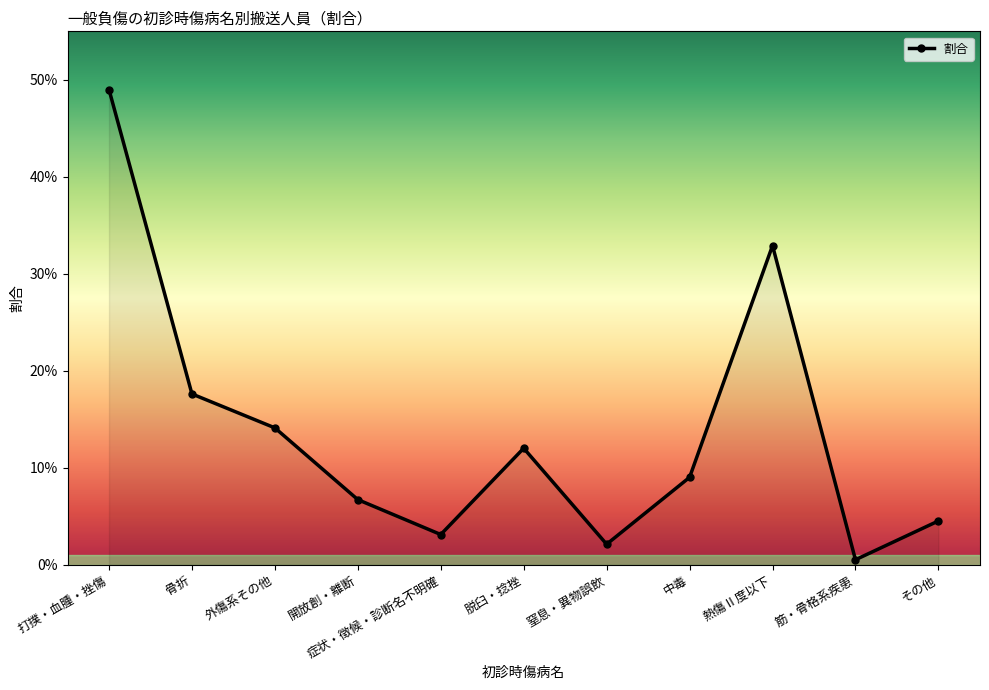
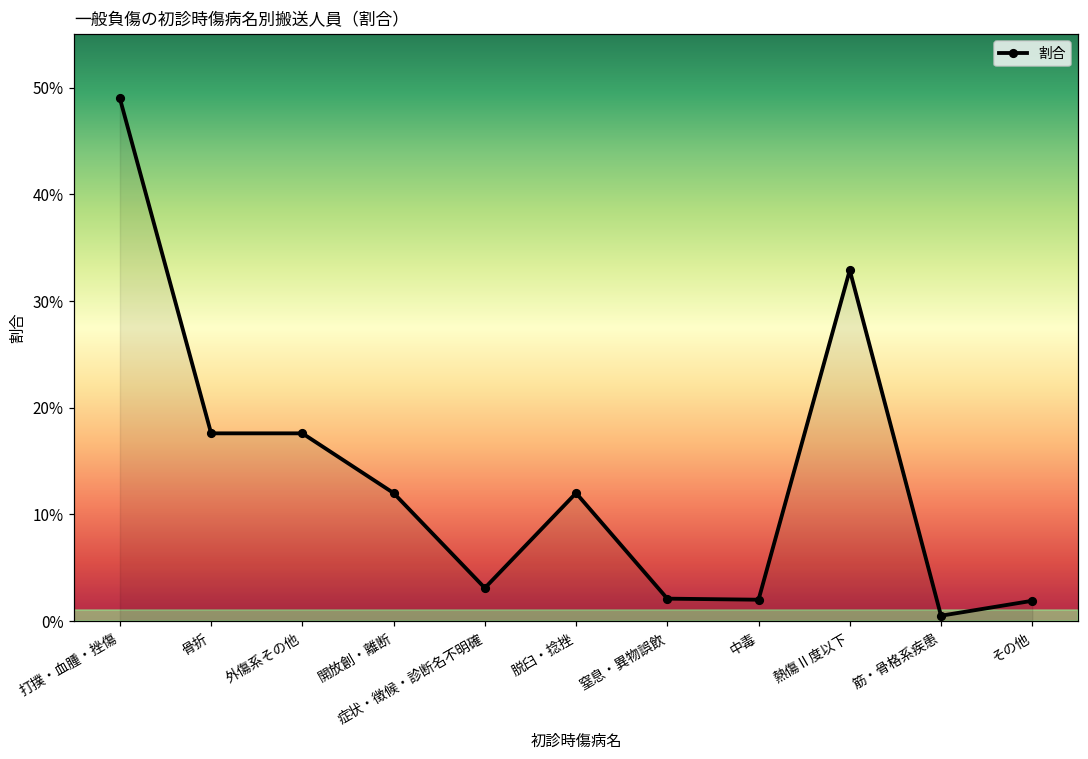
外傷系その他: 14% -> 18%
開放創・離断: 7% -> 12%
中毒: 9% -> 2%
その他: 5% -> 2%
